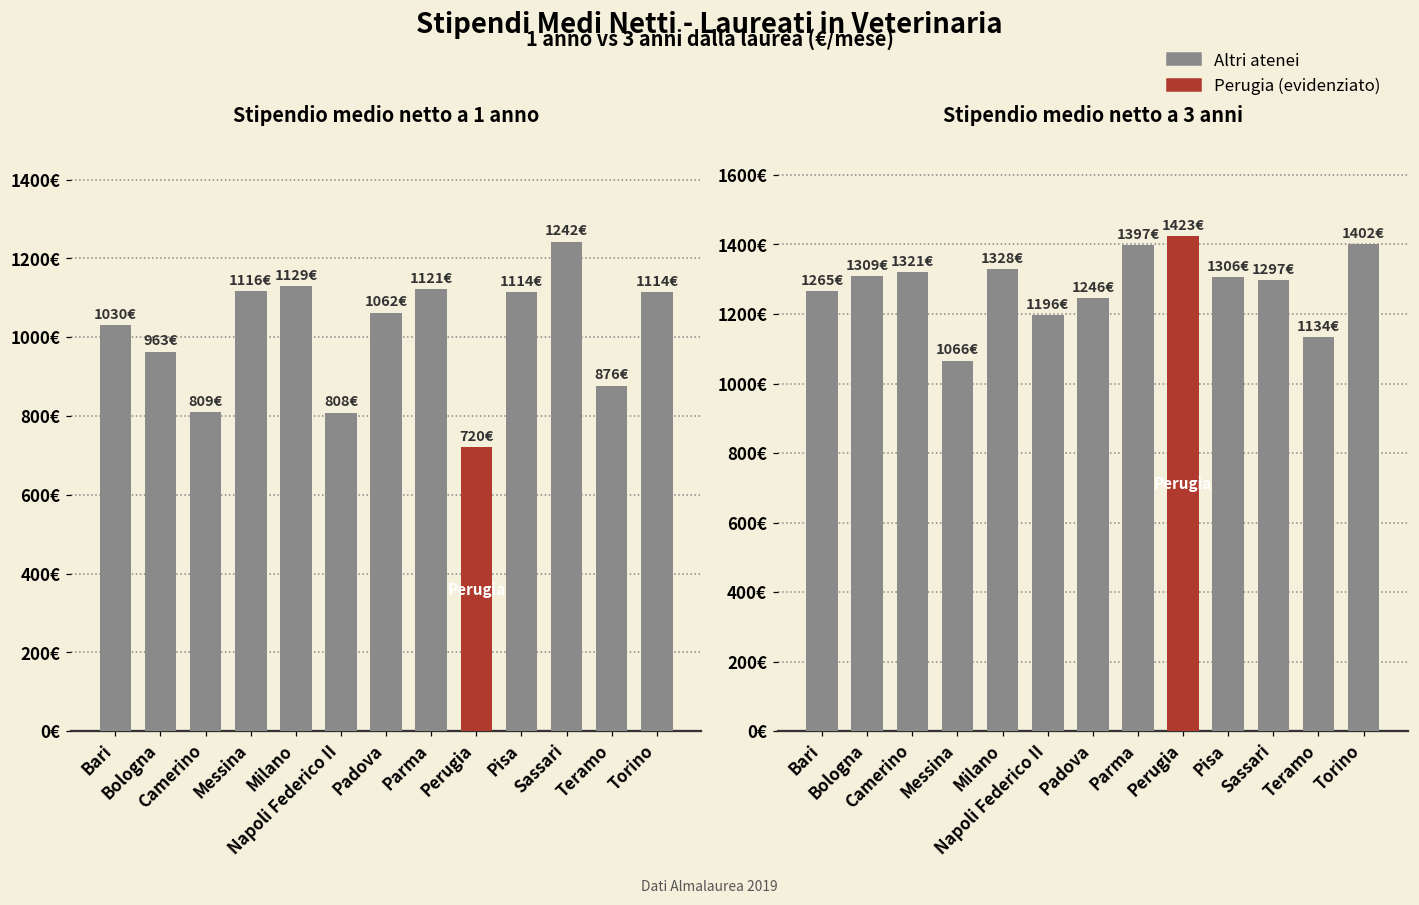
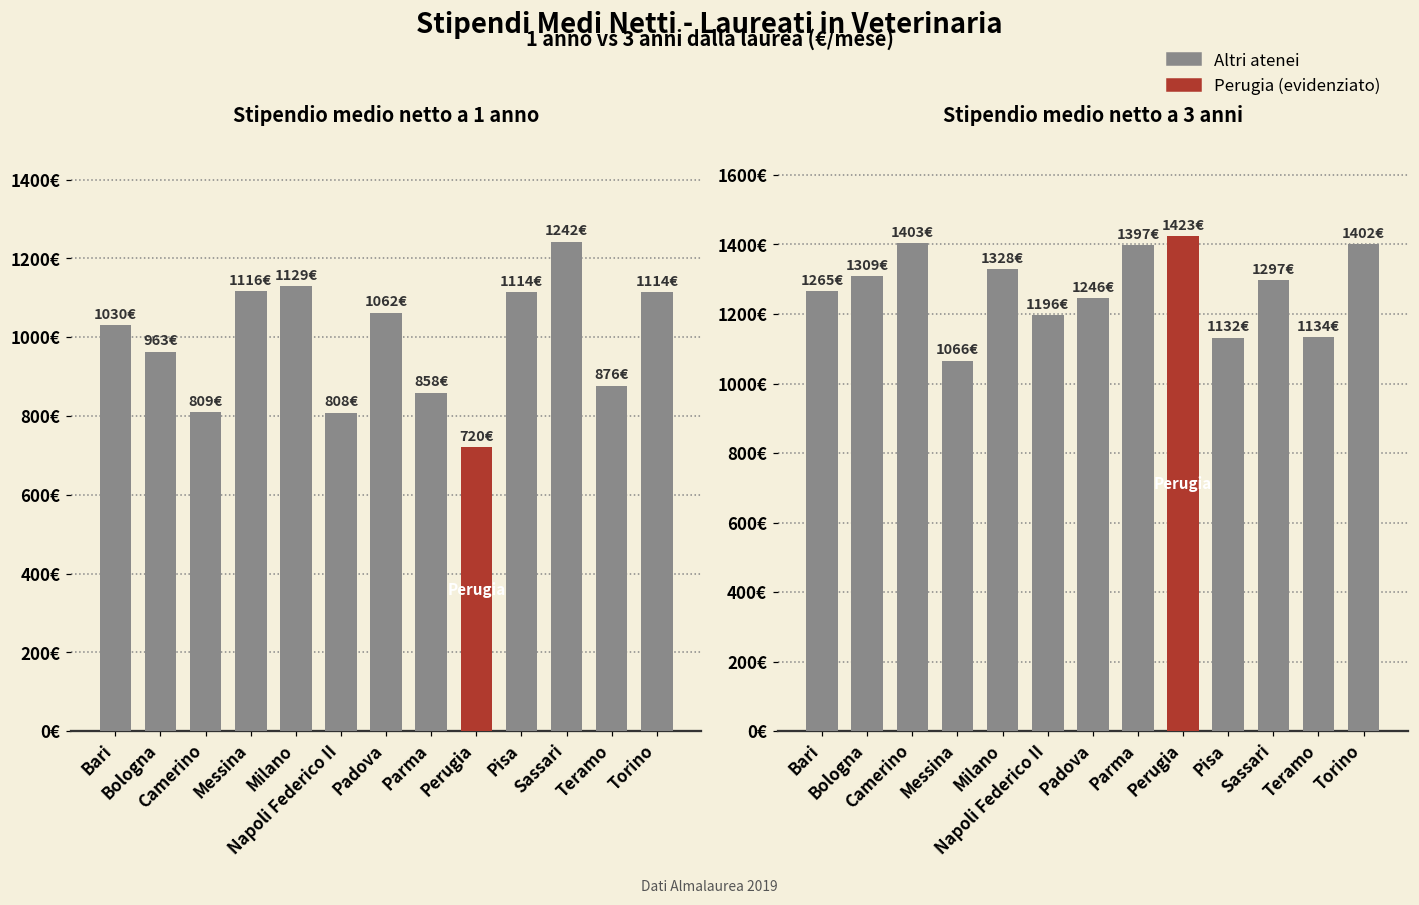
Stipendio medio netto a 1 anno, Parma: 1121€ -> 858€
Stipendio medio netto a 3 anni, Camerino: 1321€ -> 1403€
Stipendio medio netto a 3 anni, Pisa: 1306€ -> 1132€
